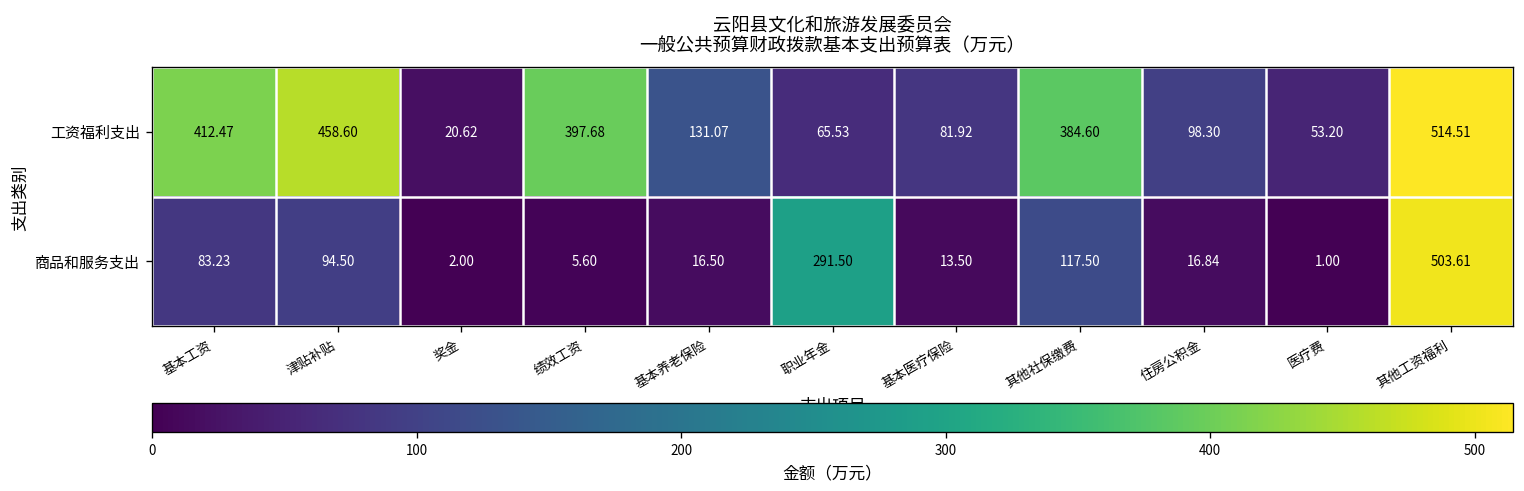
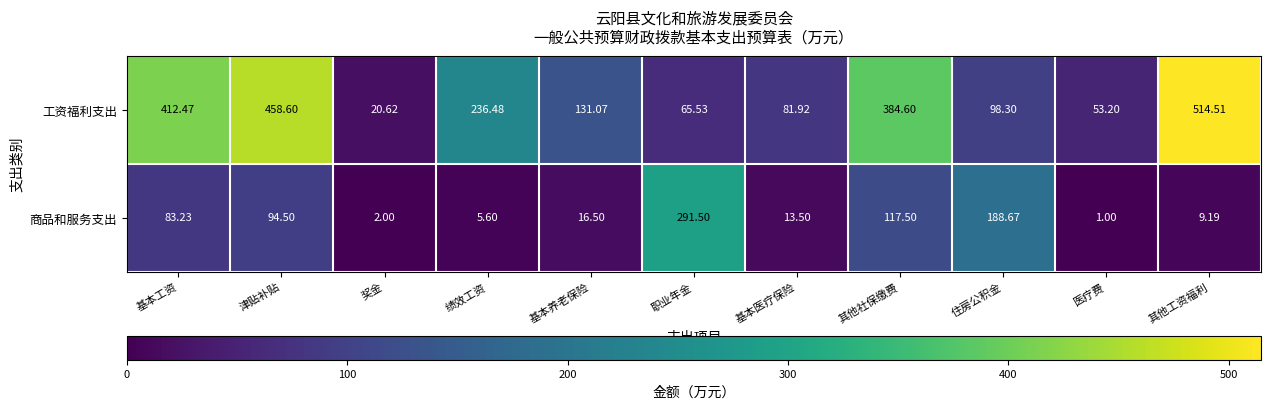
工资福利支出, 绩效工资: 397.68 -> 236.48
商品和服务支出, 住房公积金: 16.84 -> 188.67
商品和服务支出, 其他工资福利: 503.61 -> 9.19
